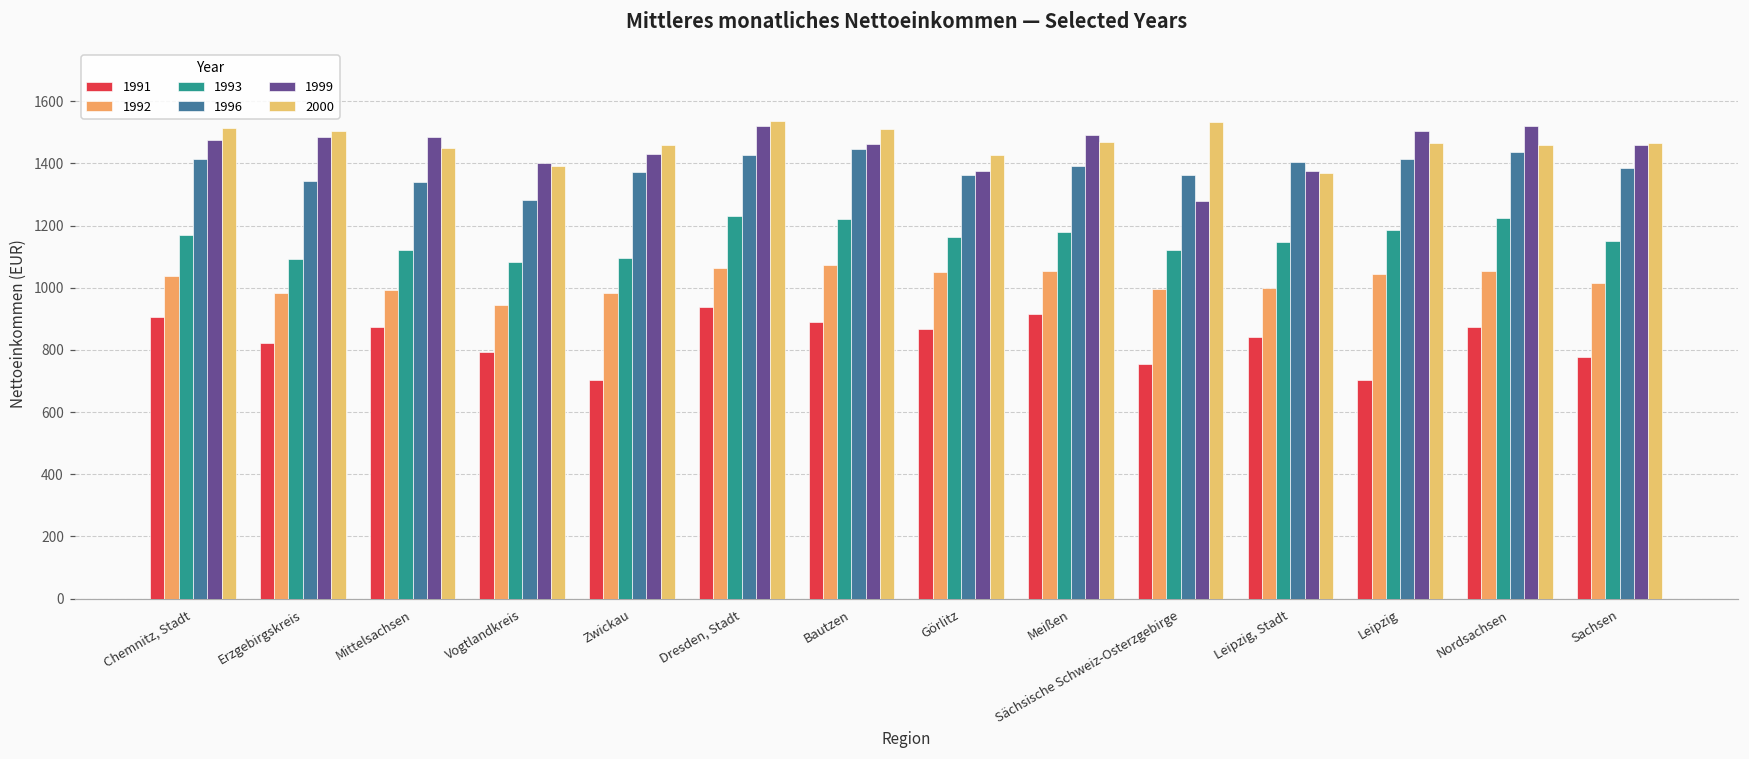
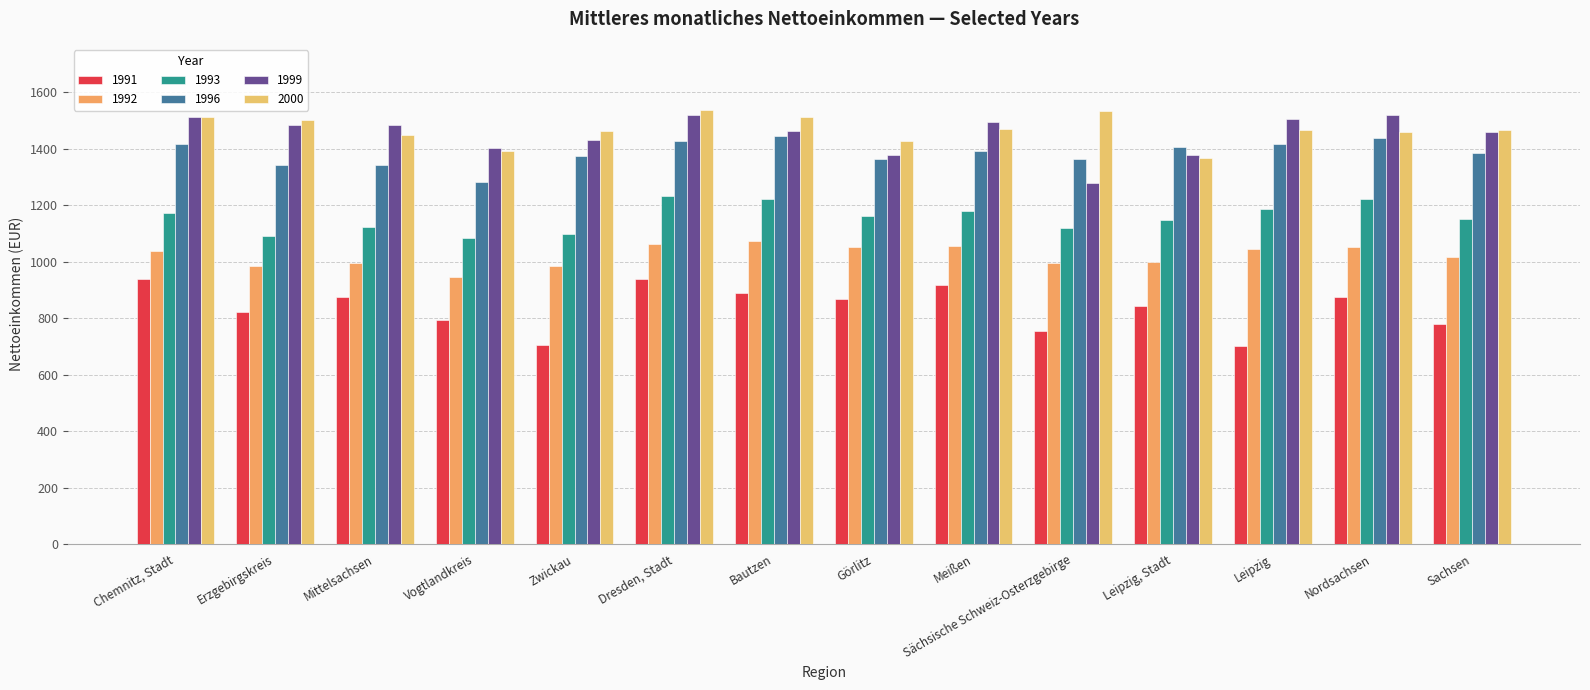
1991, Chemnitz, Stadt: 910 -> 940
1999, Chemnitz, Stadt: 1470 -> 1510
